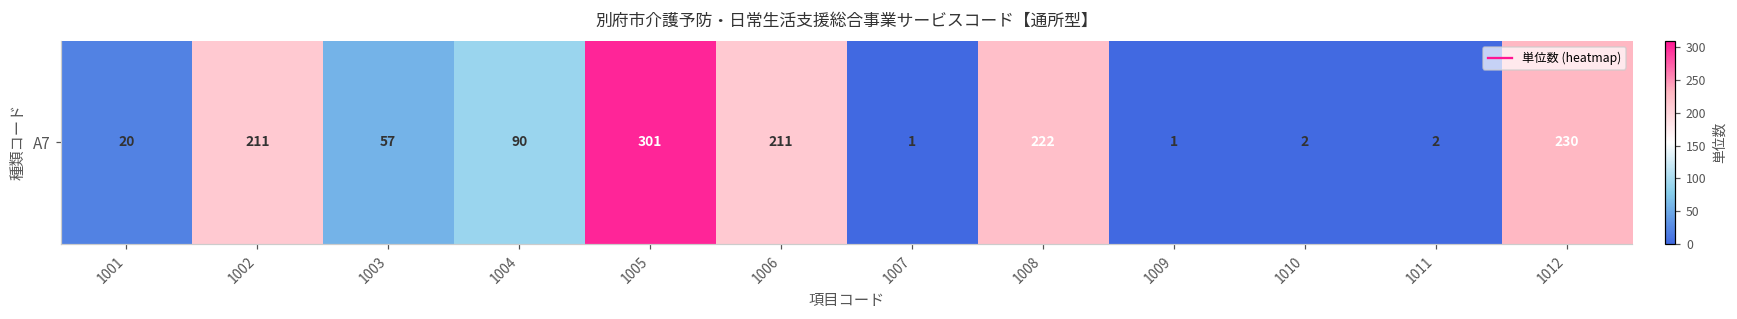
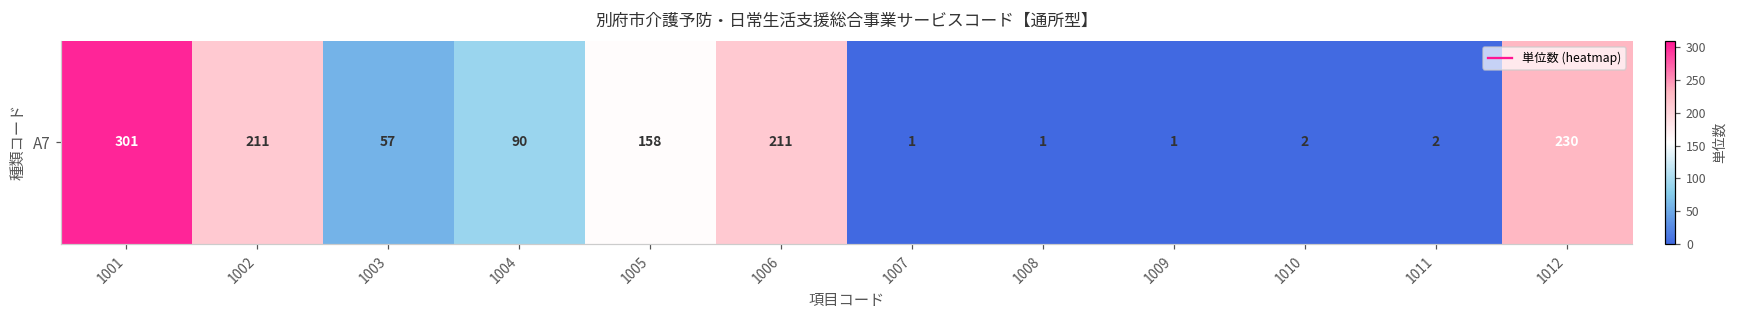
A7, 1001: 20 -> 301
A7, 1005: 301 -> 158
A7, 1008: 222 -> 1
